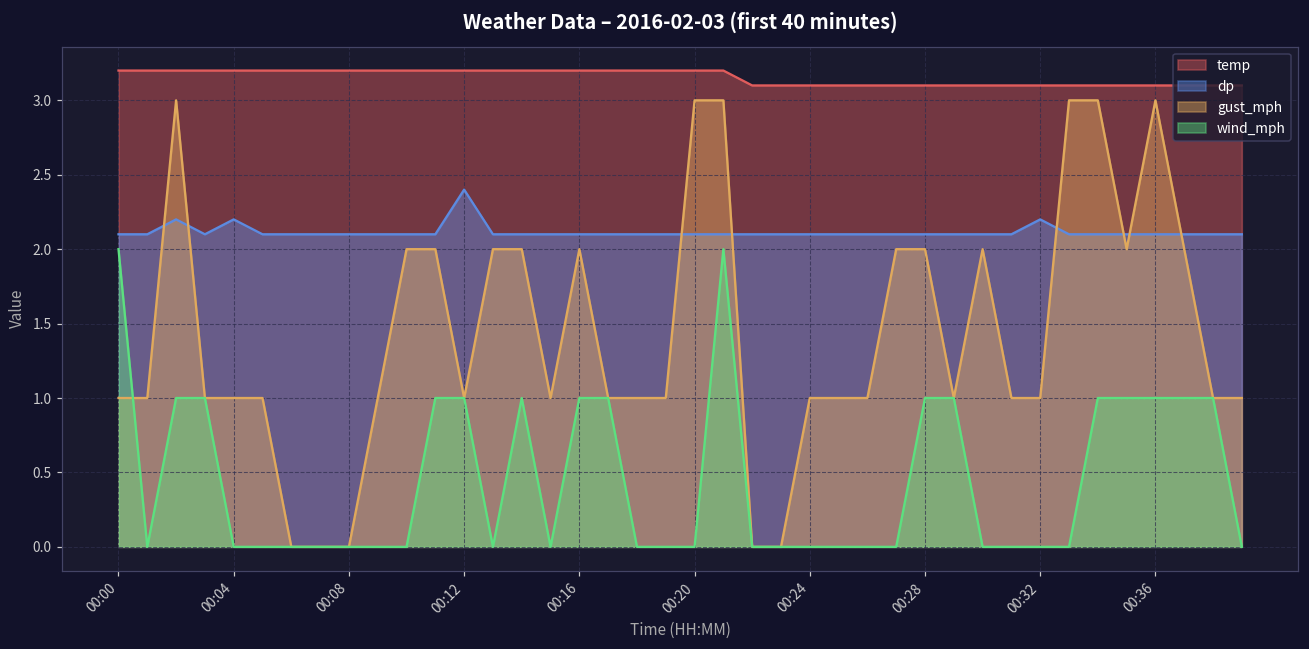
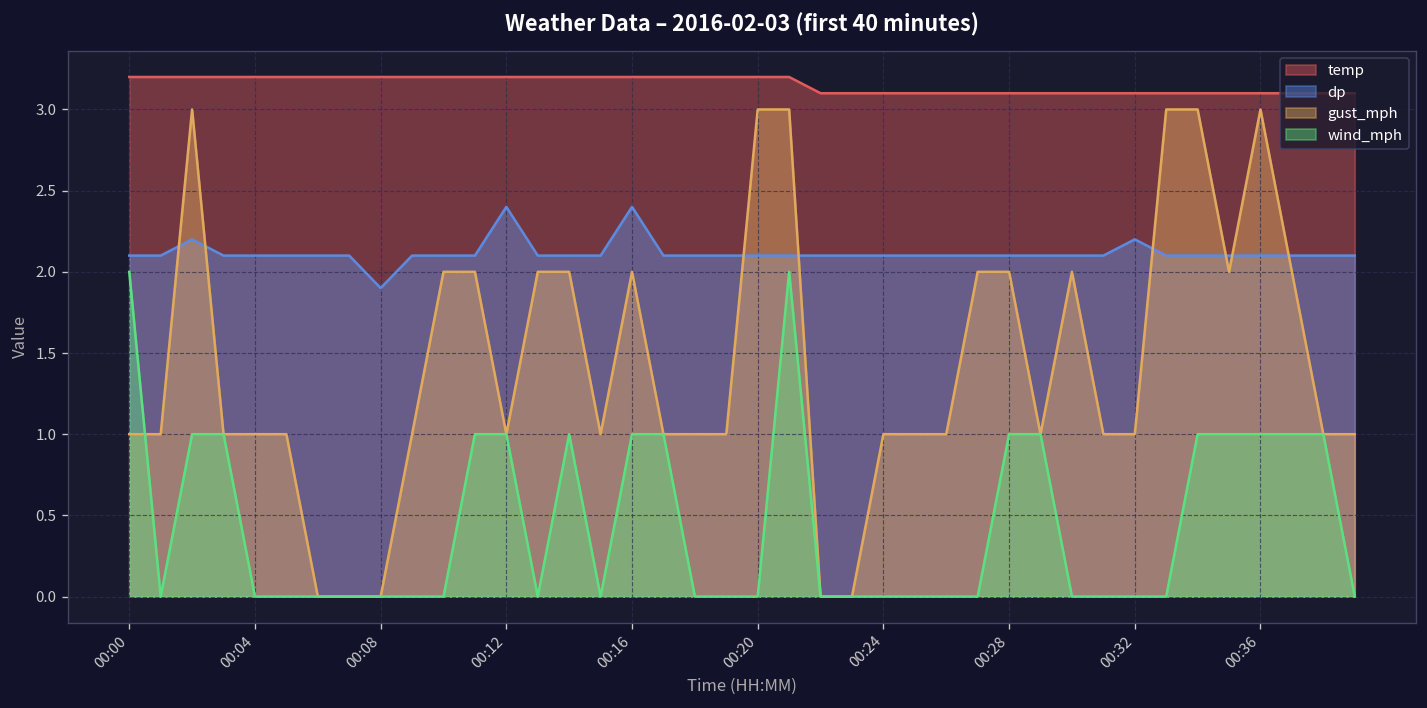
dp, 00:04: 2.2 -> 2.1
dp, 00:08: 2.1 -> 1.9
dp, 00:16: 2.1 -> 2.4
